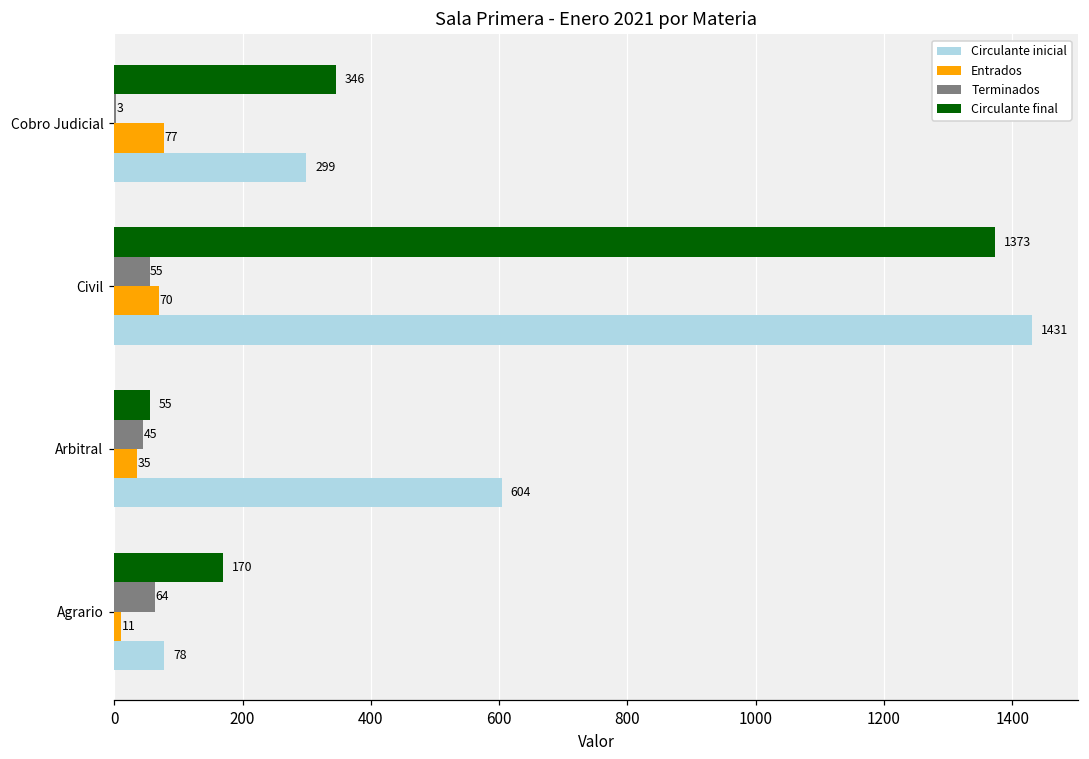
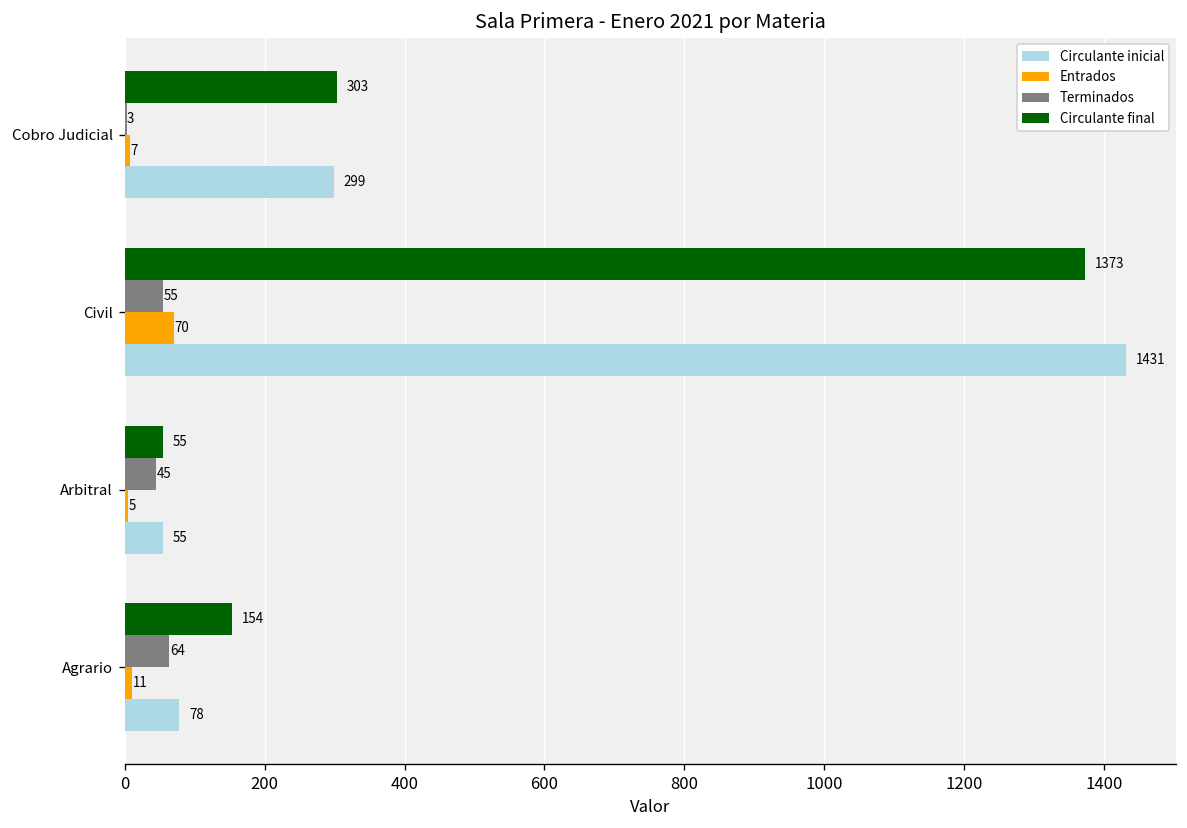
Circulante final, Cobro Judicial: 346 -> 303
Entrados, Cobro Judicial: 77 -> 7
Entrados, Arbitral: 35 -> 5
Circulante inicial, Arbitral: 604 -> 55
Circulante final, Agrario: 170 -> 154
